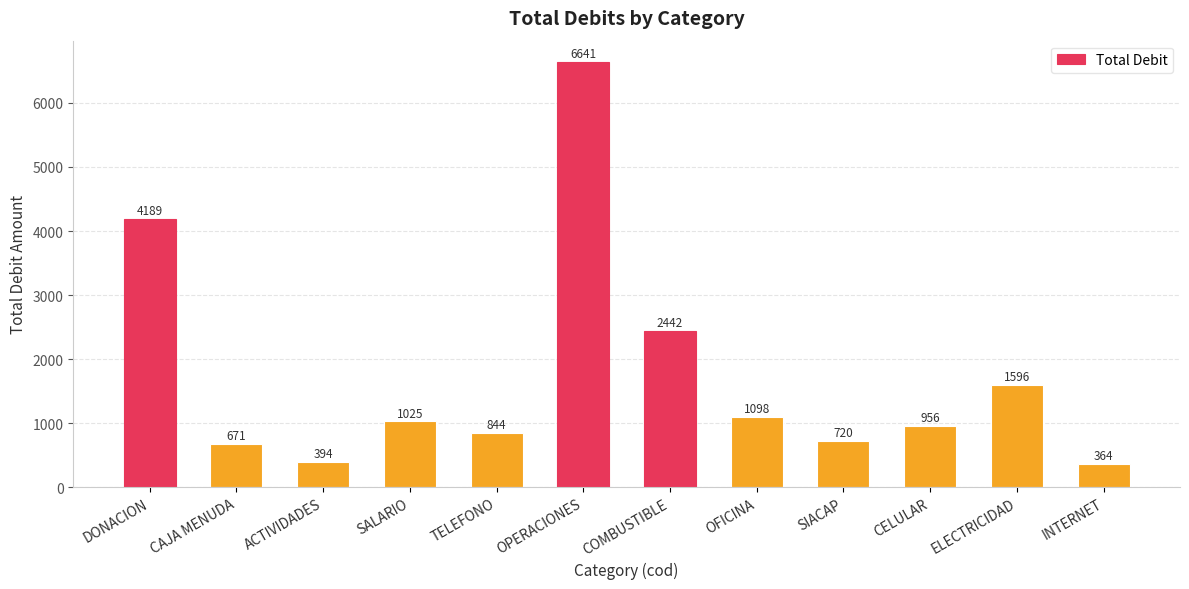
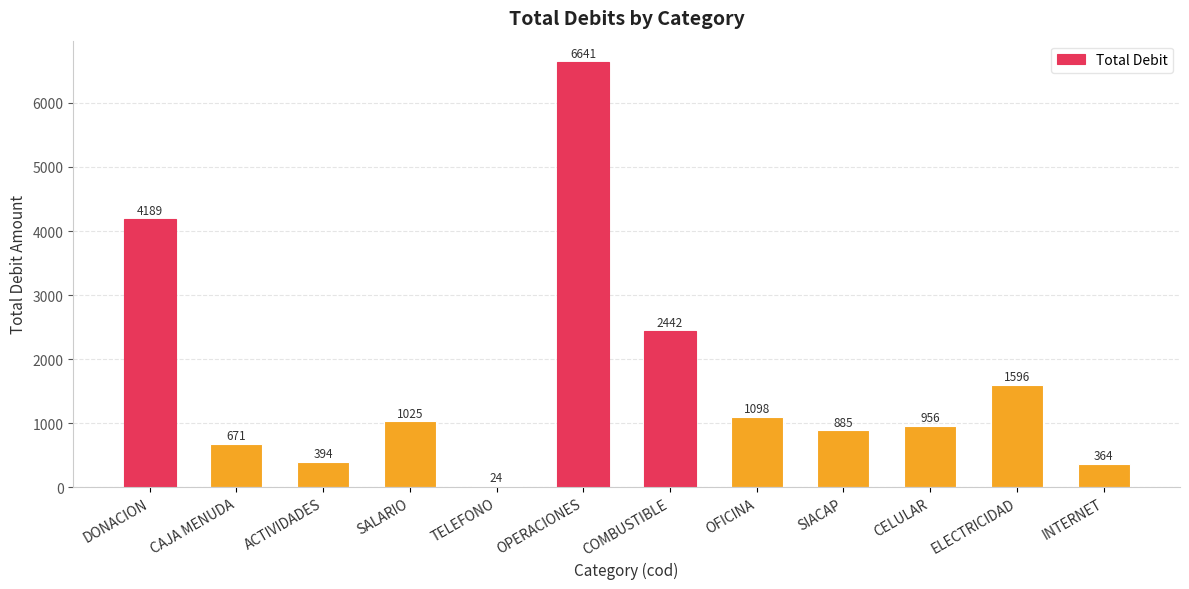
TELEFONO: 844 -> 24
SIACAP: 720 -> 885
